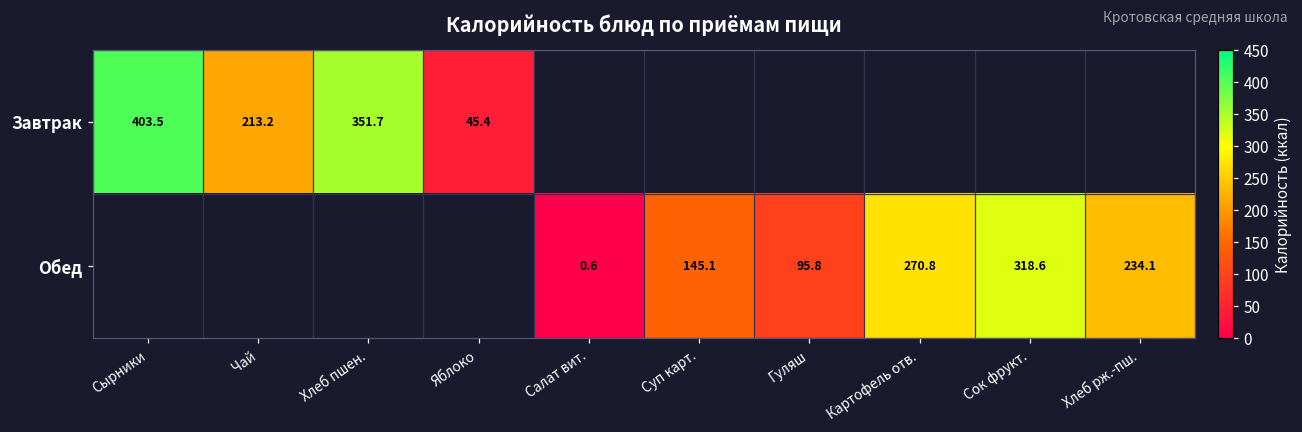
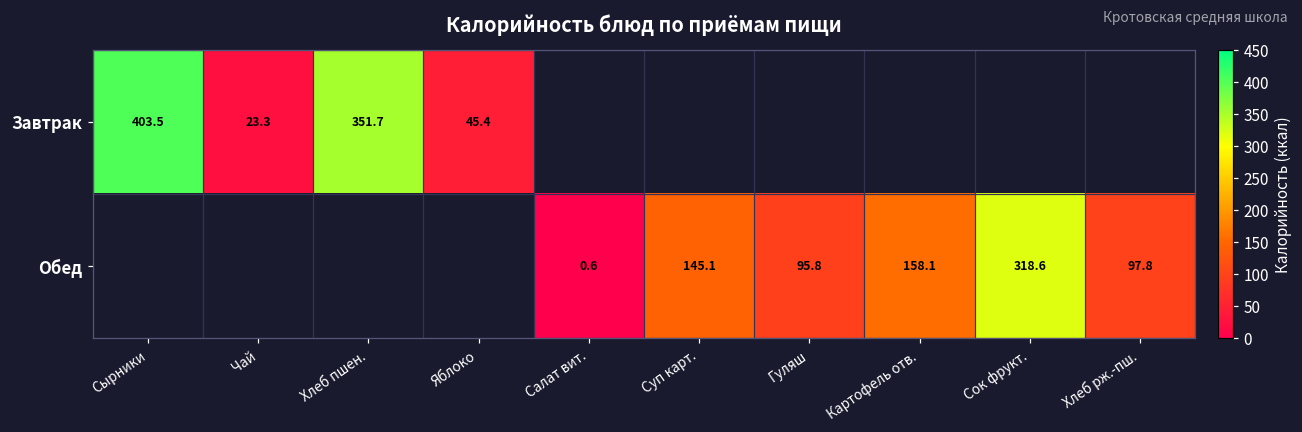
Завтрак, Чай: 213.2 -> 23.3
Обед, Картофель отв.: 270.8 -> 158.1
Обед, Хлеб рж.-пш.: 234.1 -> 97.8
